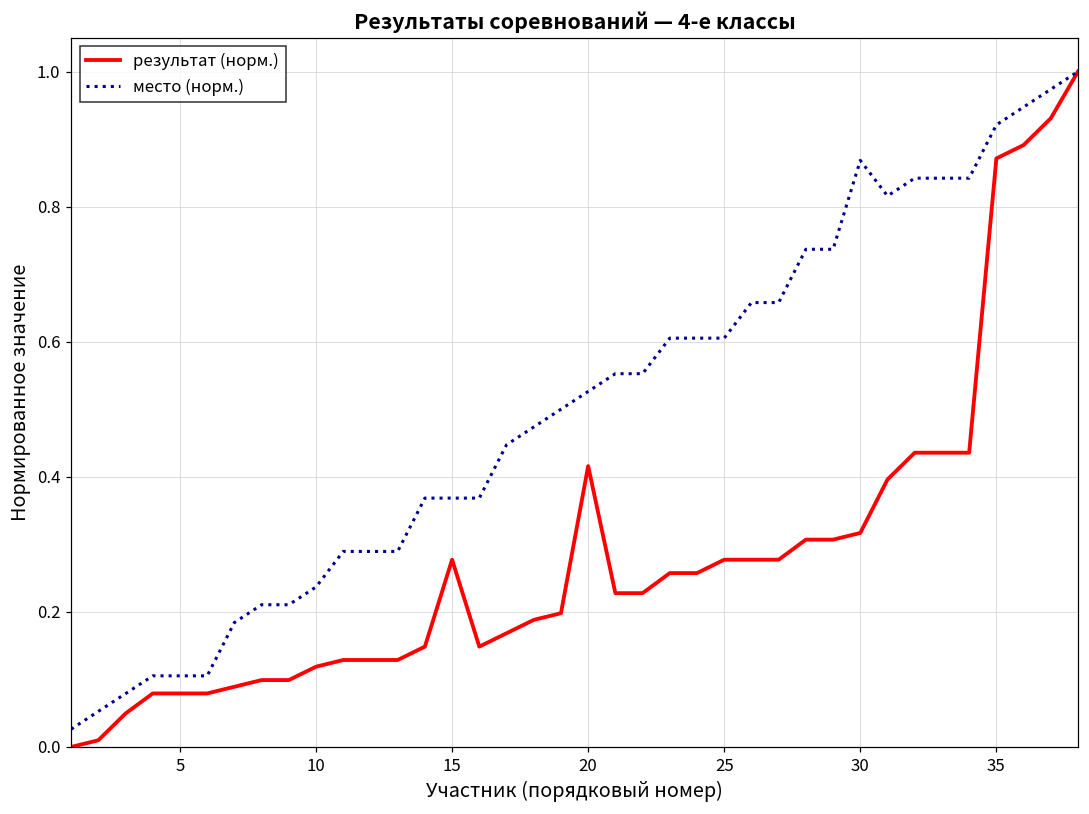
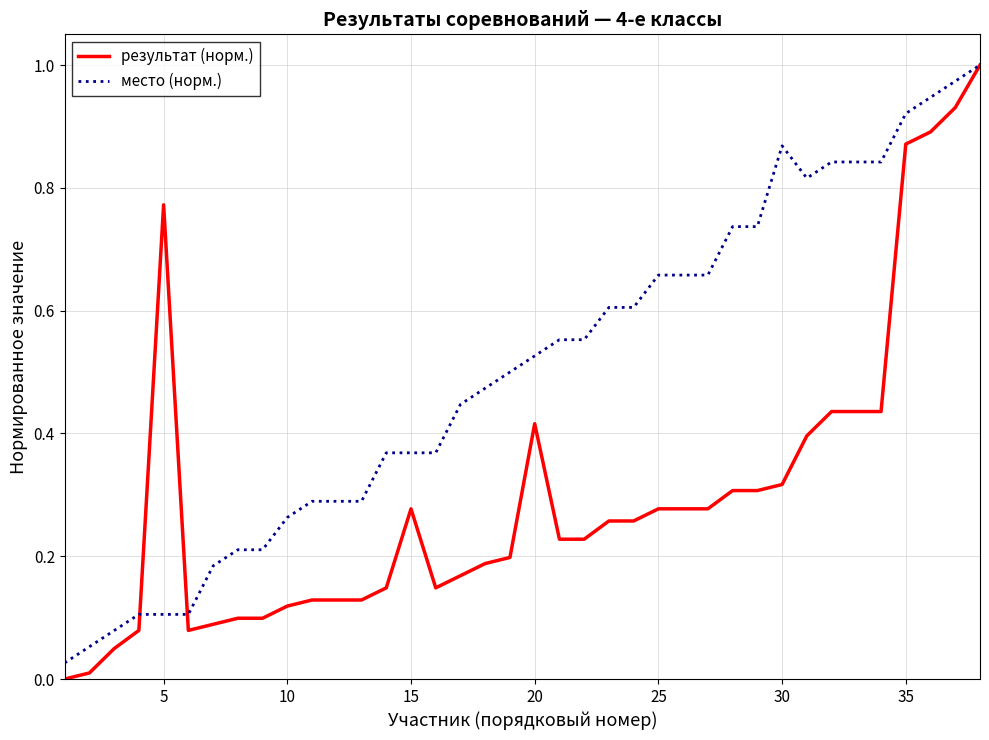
результат (норм.), 5: 0.08 -> 0.77
место (норм.), 10: 0.24 -> 0.26
место (норм.), 25: 0.61 -> 0.66
